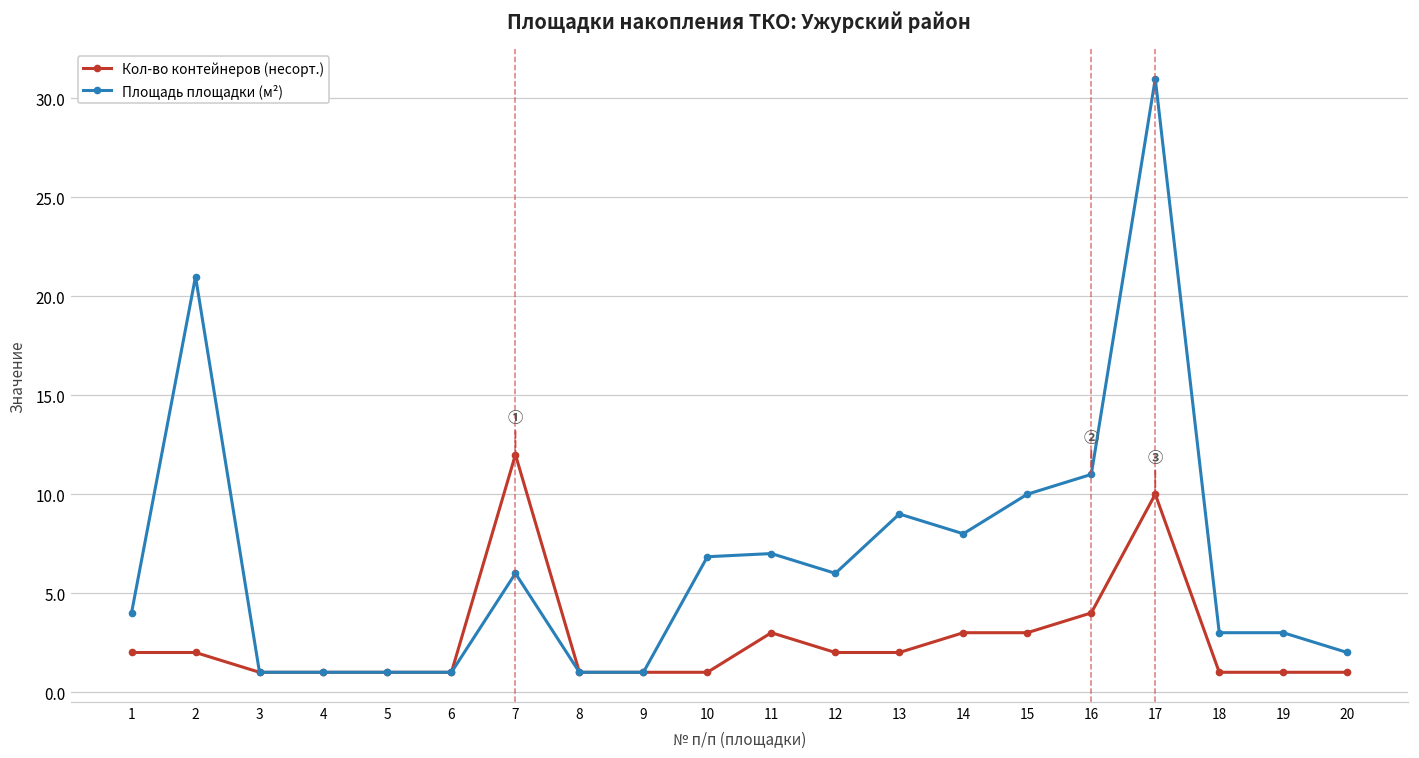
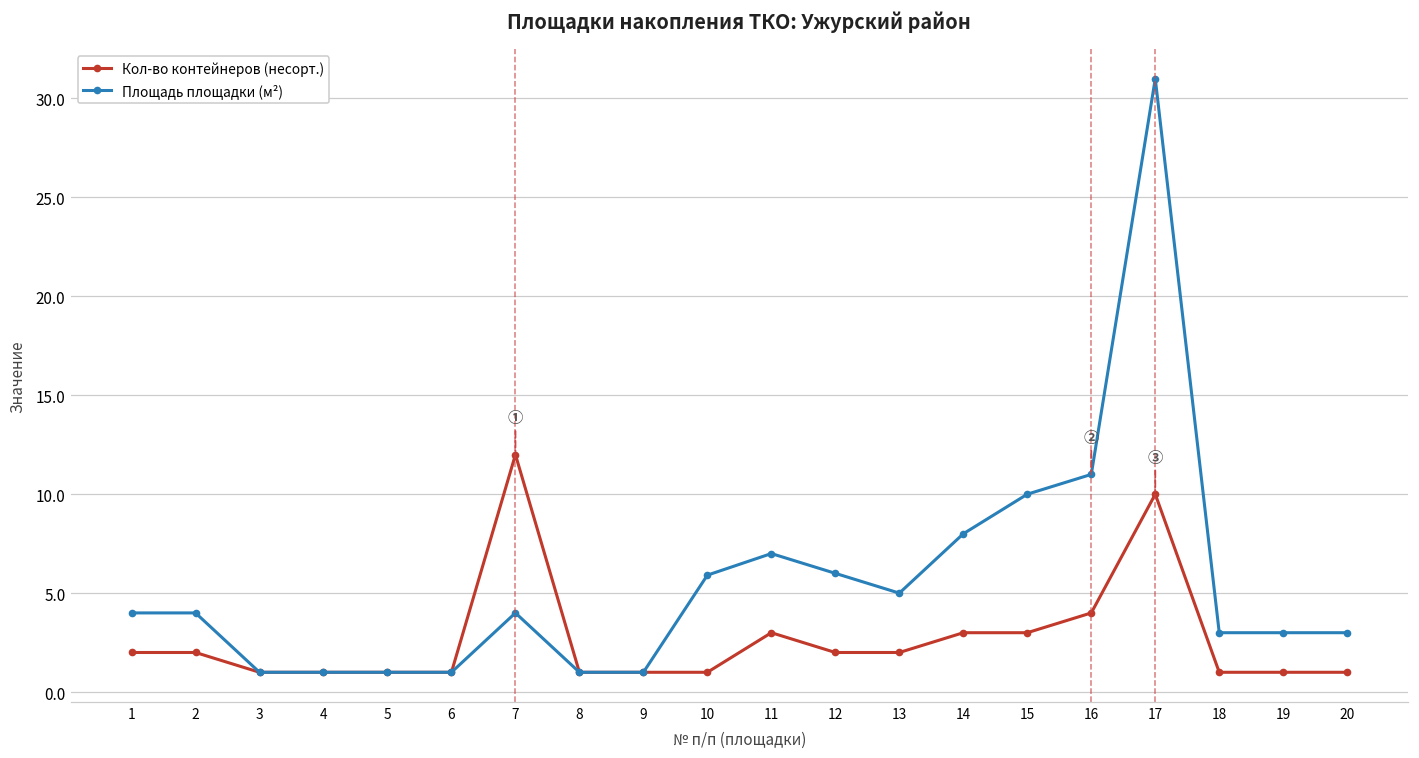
Площадь площадки (м²), 2: 21 -> 4
Площадь площадки (м²), 7: 6 -> 4
Площадь площадки (м²), 10: 6.8 -> 5.9
Площадь площадки (м²), 13: 9 -> 5
Площадь площадки (м²), 20: 2 -> 3
